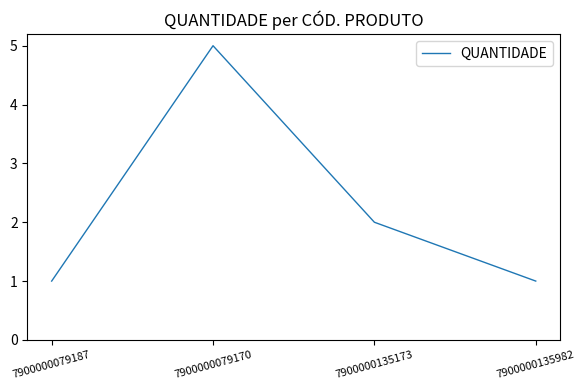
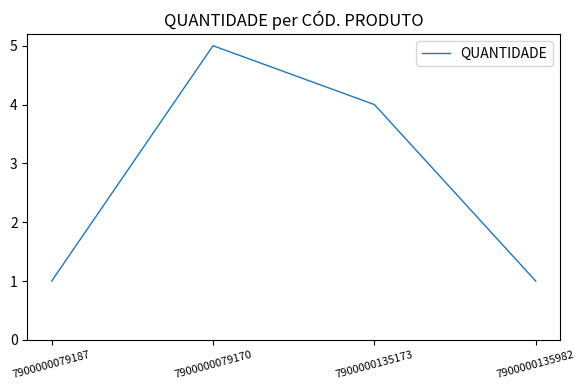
7900000135173: 2 -> 4
